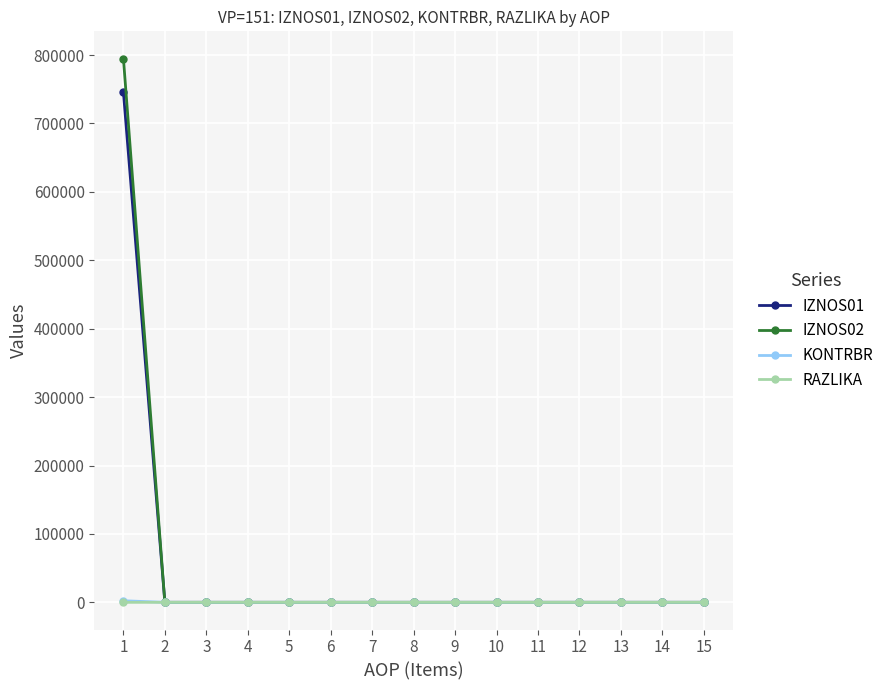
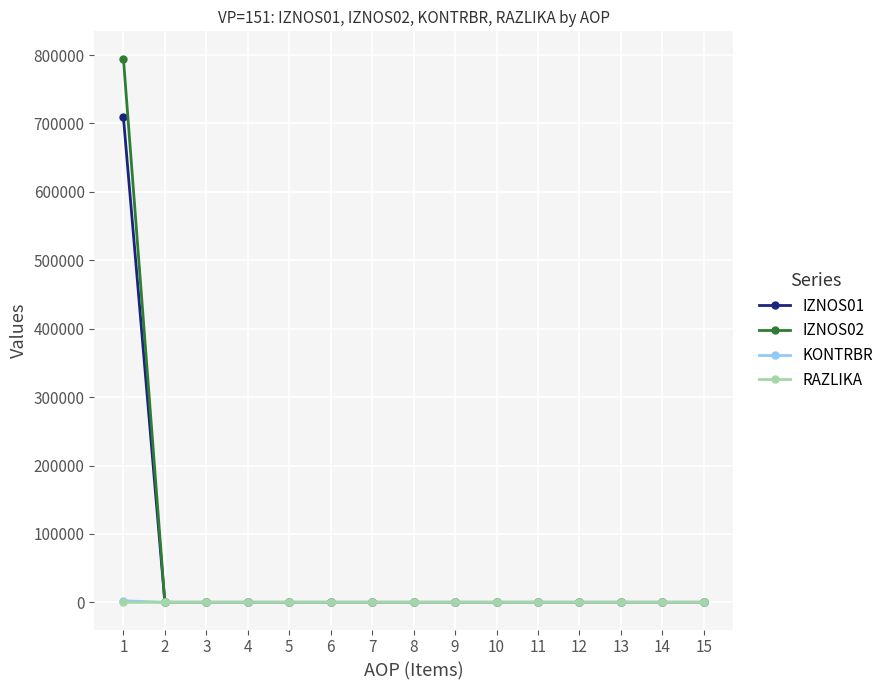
IZNOS01, 1: 750000 -> 710000
